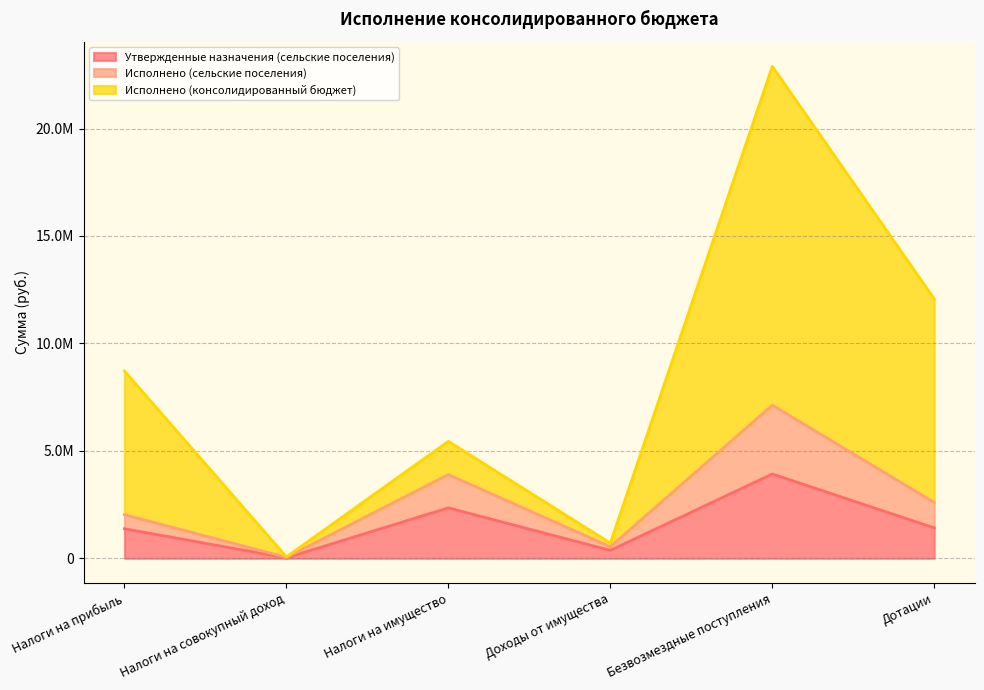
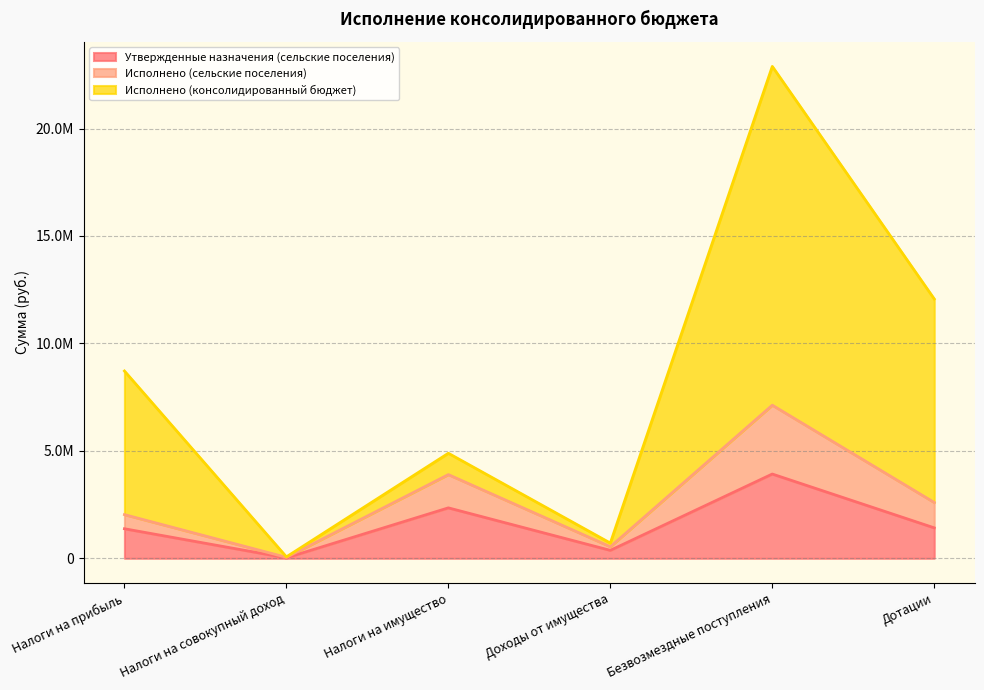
Исполнено (консолидированный бюджет), Налоги на имущество: 1500000 -> 1000000
